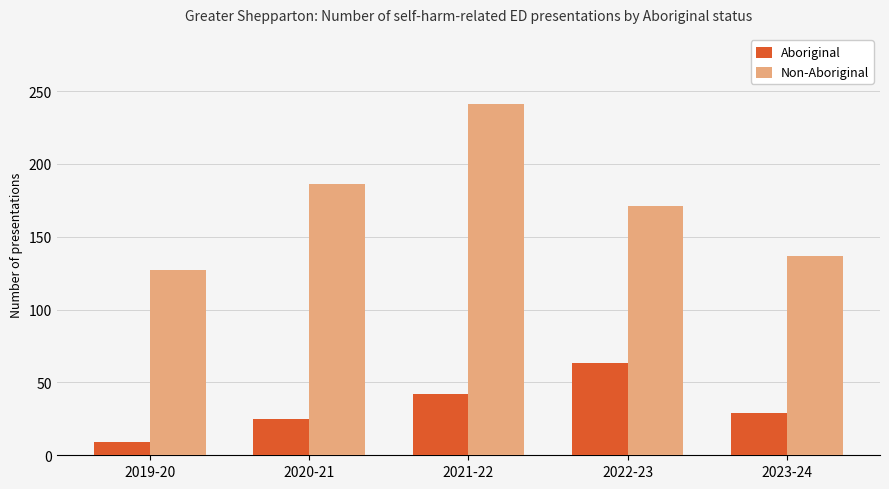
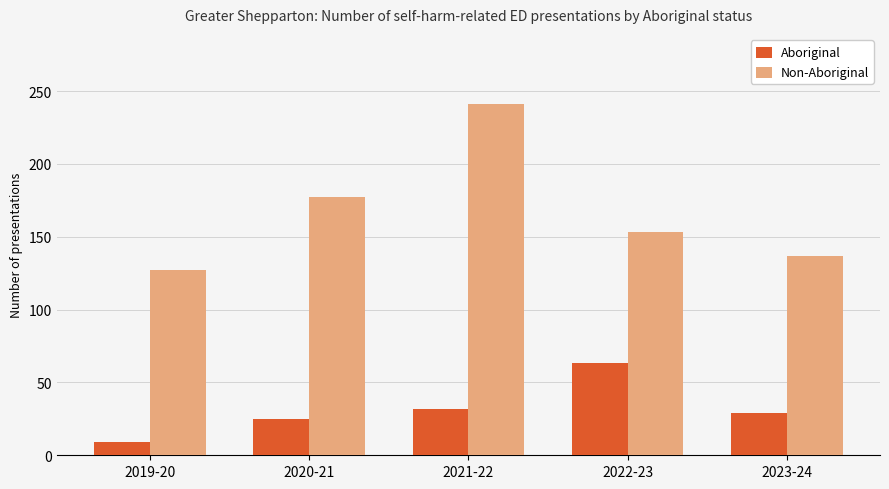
Non-Aboriginal, 2020-21: 186 -> 177
Aboriginal, 2021-22: 42 -> 32
Non-Aboriginal, 2022-23: 171 -> 153
